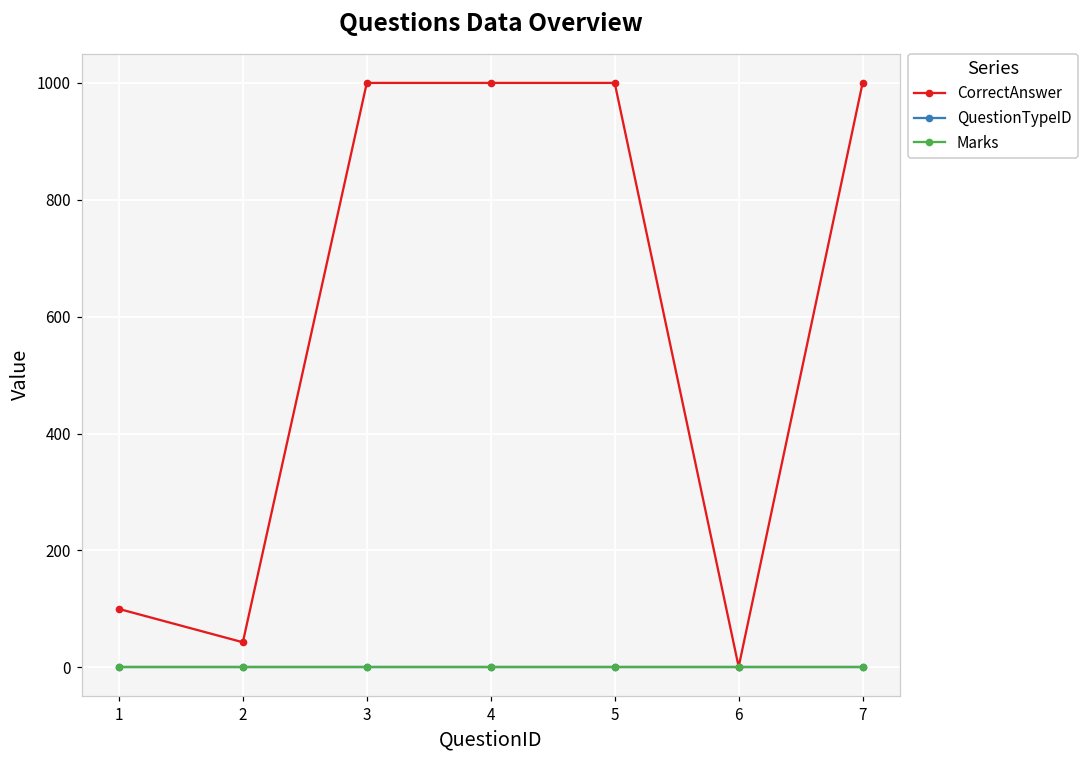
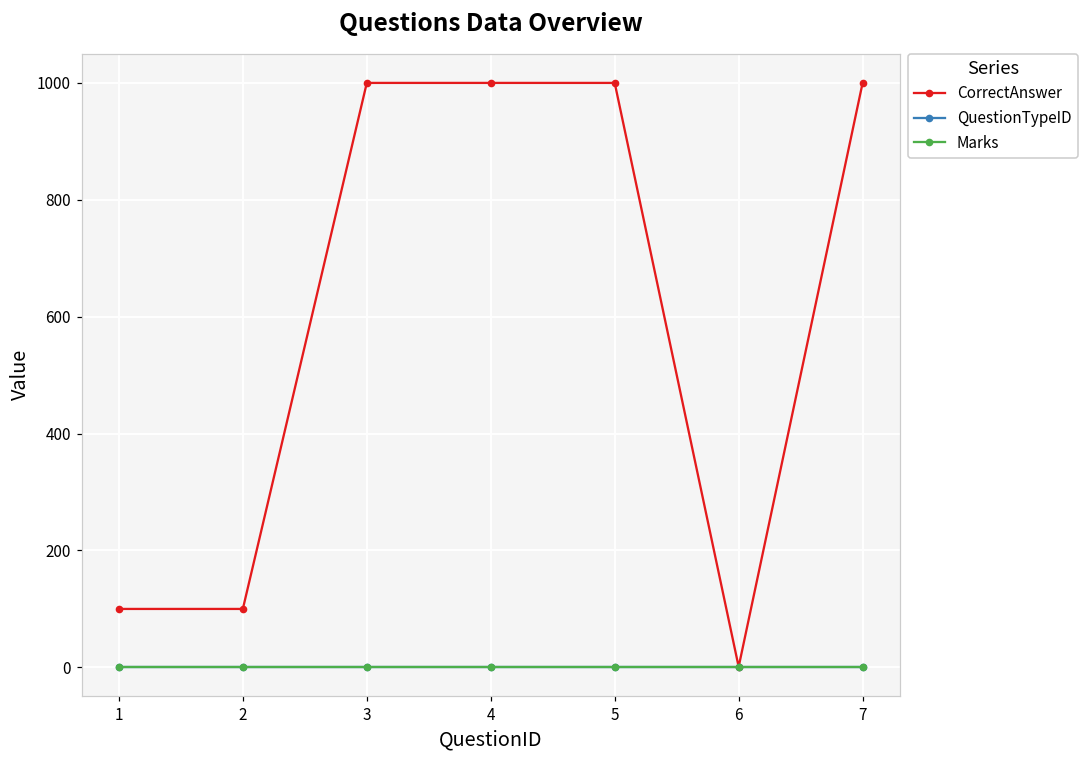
CorrectAnswer, 2: 40 -> 100
